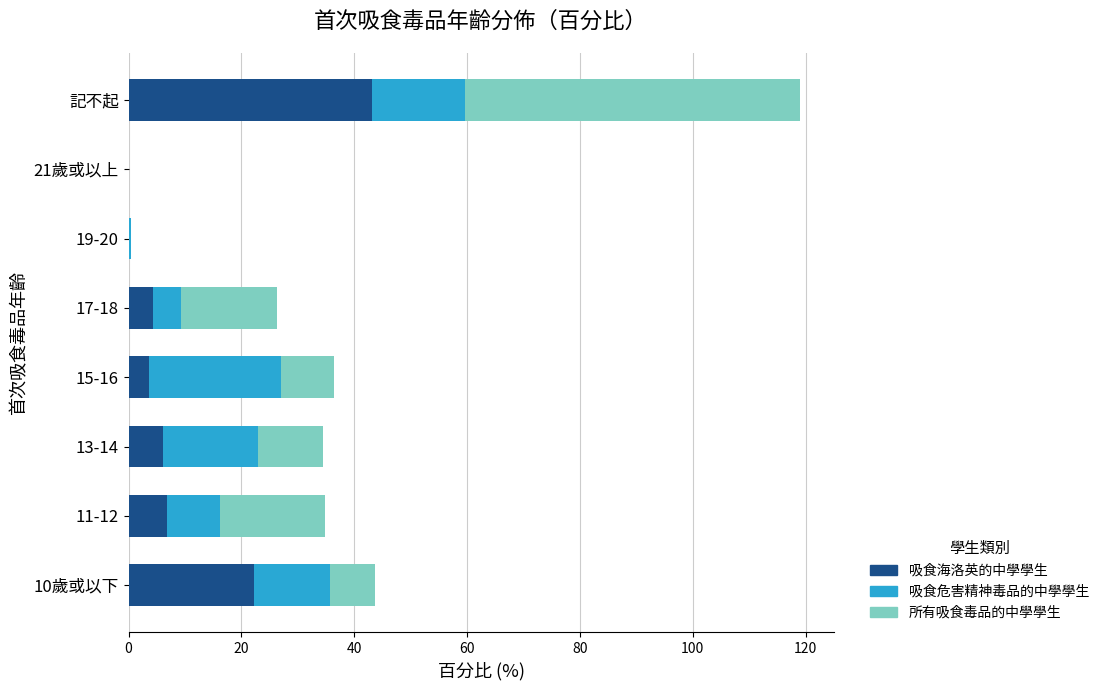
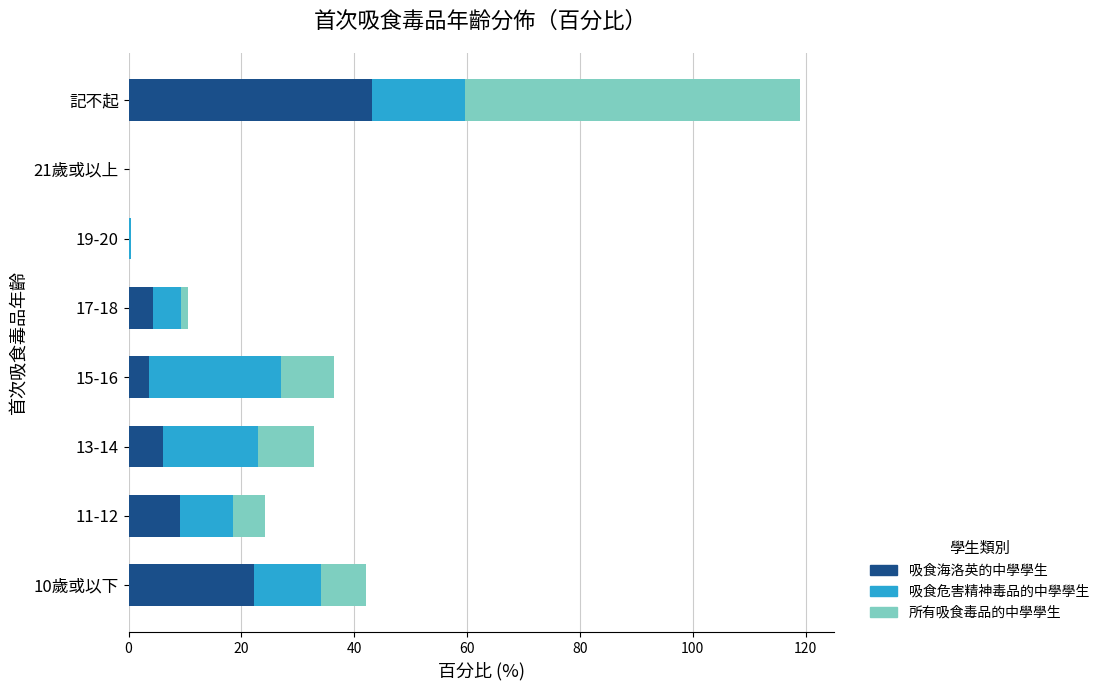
所有吸食毒品的中學學生, 17-18: 17 -> 1
所有吸食毒品的中學學生, 13-14: 12 -> 10
吸食海洛英的中學學生, 11-12: 7 -> 9
所有吸食毒品的中學學生, 11-12: 19 -> 6
吸食危害精神毒品的中學學生, 10歲或以下: 13 -> 12
